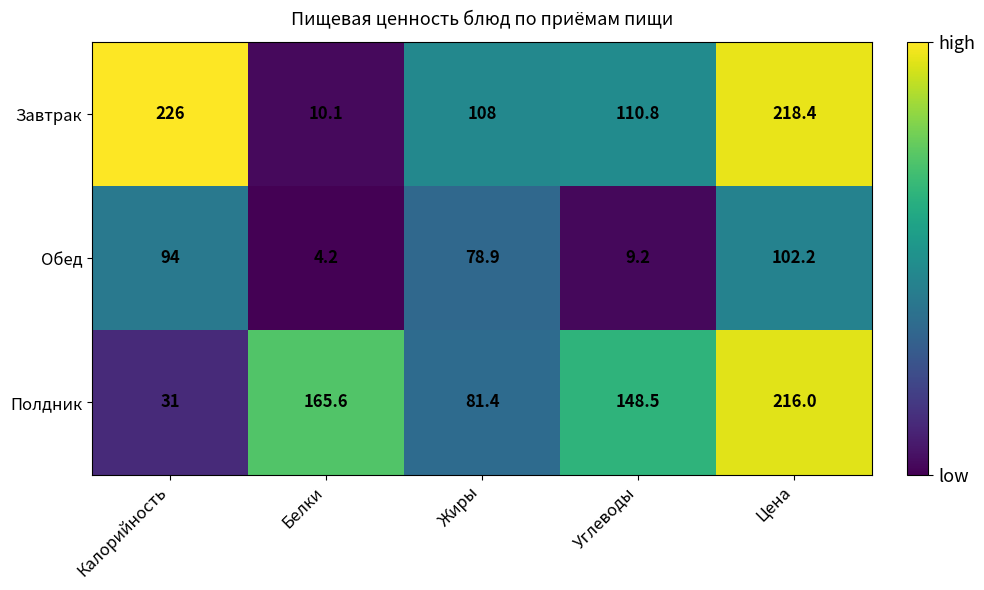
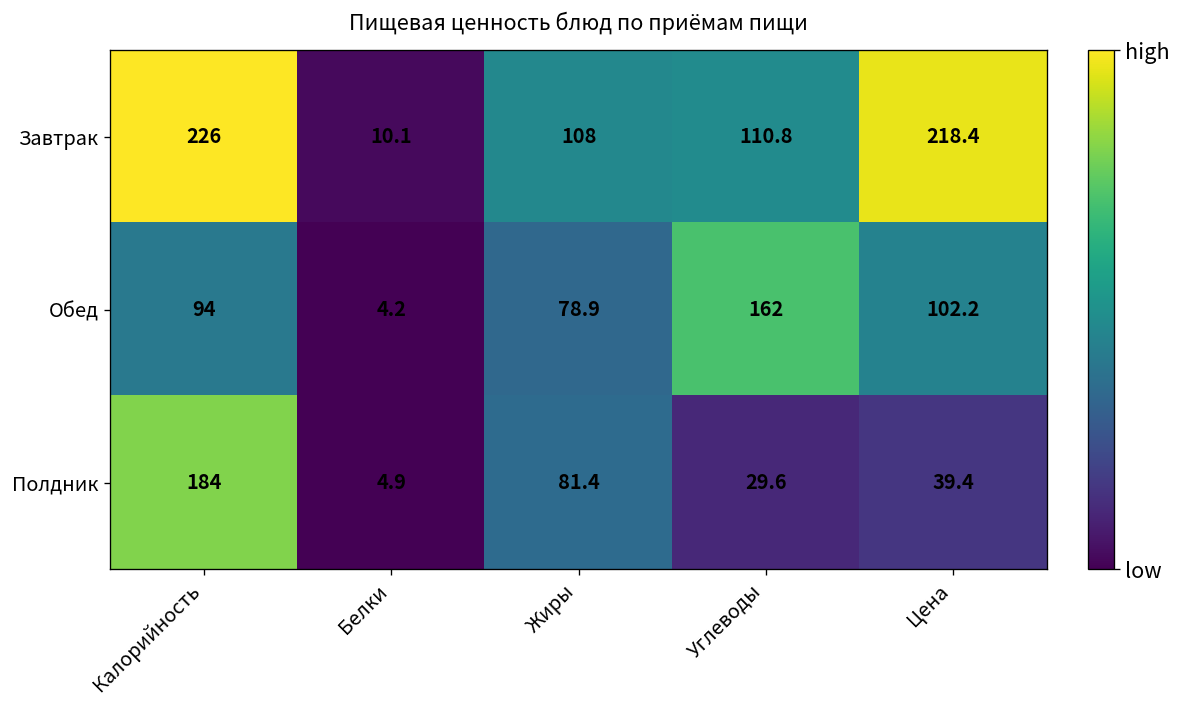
Обед, Углеводы: 9.2 -> 162
Полдник, Калорийность: 31 -> 184
Полдник, Белки: 165.6 -> 4.9
Полдник, Углеводы: 148.5 -> 29.6
Полдник, Цена: 216.0 -> 39.4
